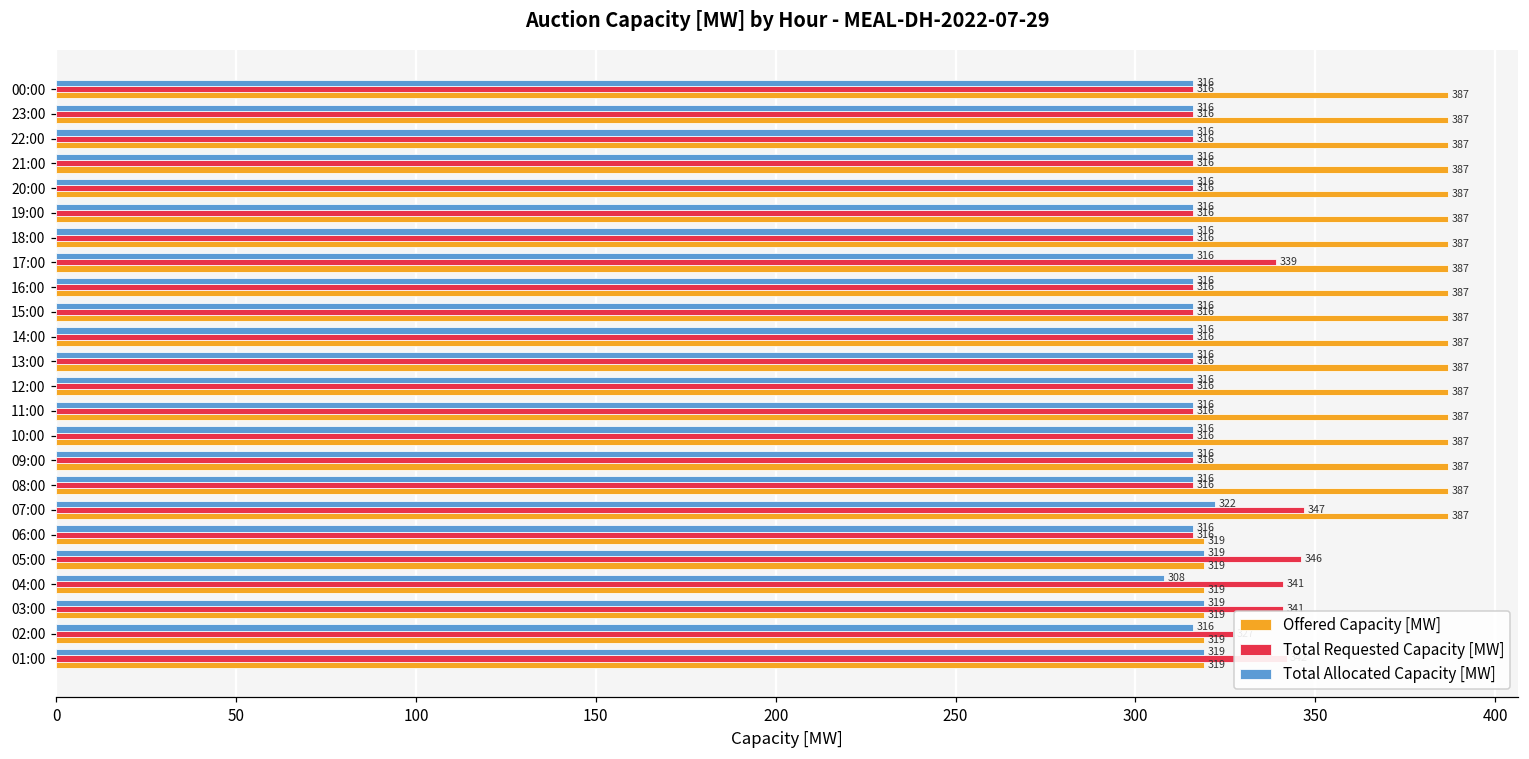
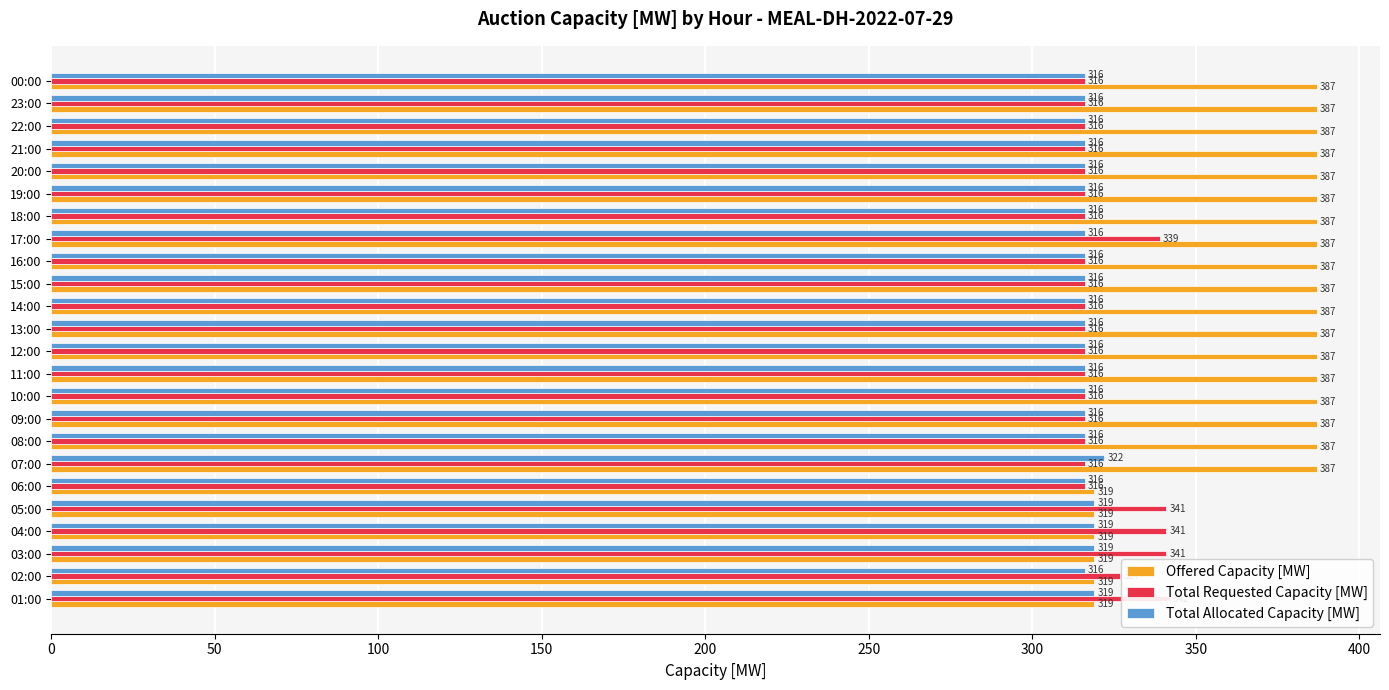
Total Requested Capacity [MW], 07:00: 347 -> 316
Total Requested Capacity [MW], 05:00: 346 -> 341
Total Allocated Capacity [MW], 04:00: 308 -> 319
